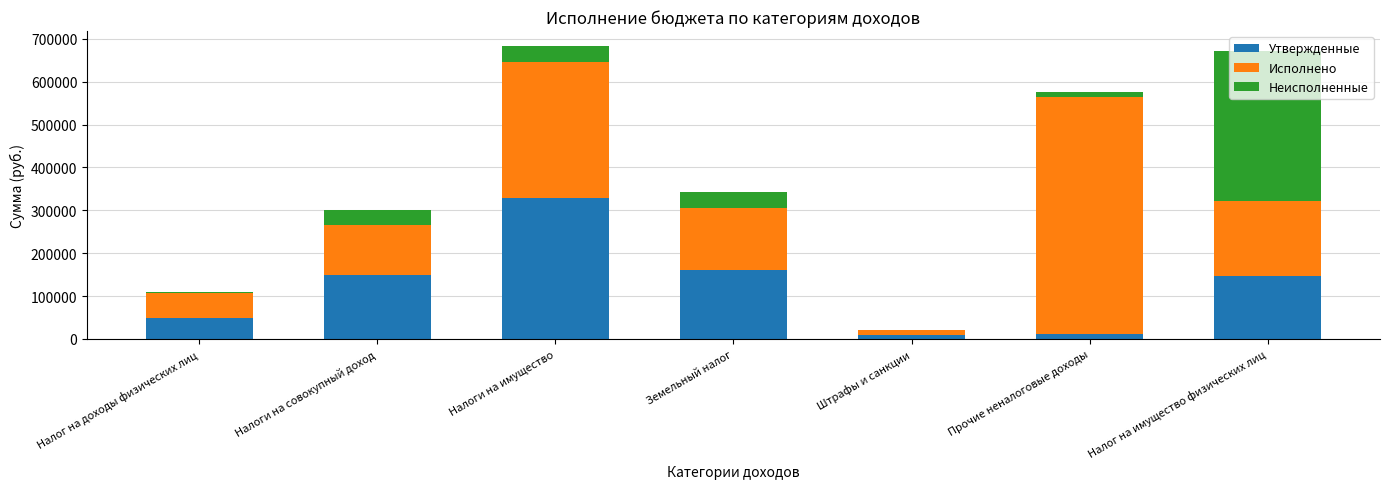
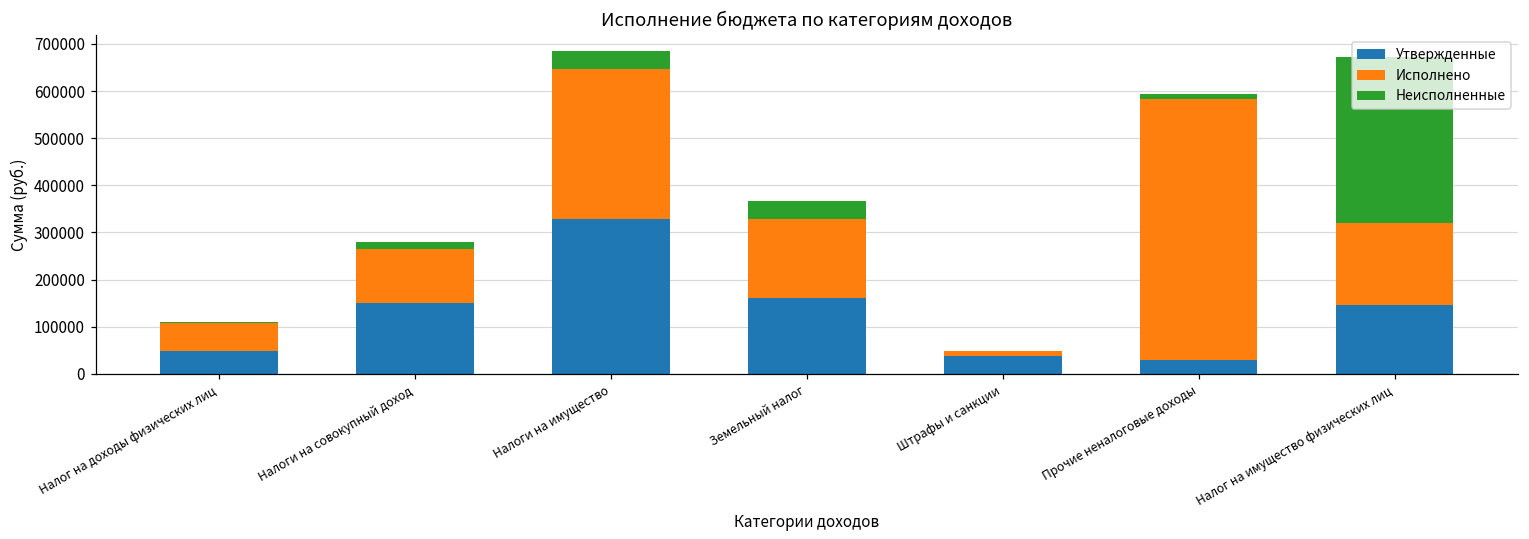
Неисполненные, Налоги на совокупный доход: 30000 -> 20000
Исполнено, Земельный налог: 140000 -> 170000
Утвержденные, Штрафы и санкции: 10000 -> 40000
Утвержденные, Прочие неналоговые доходы: 10000 -> 30000
